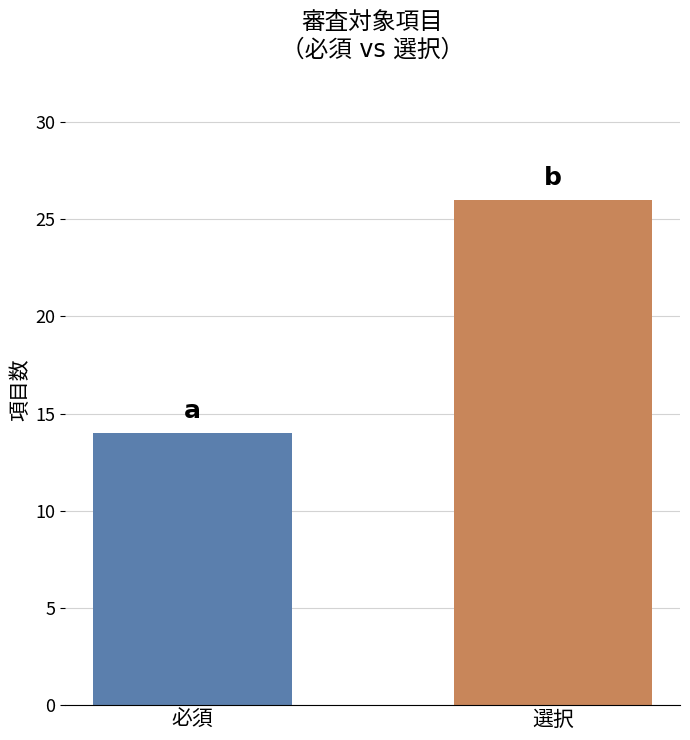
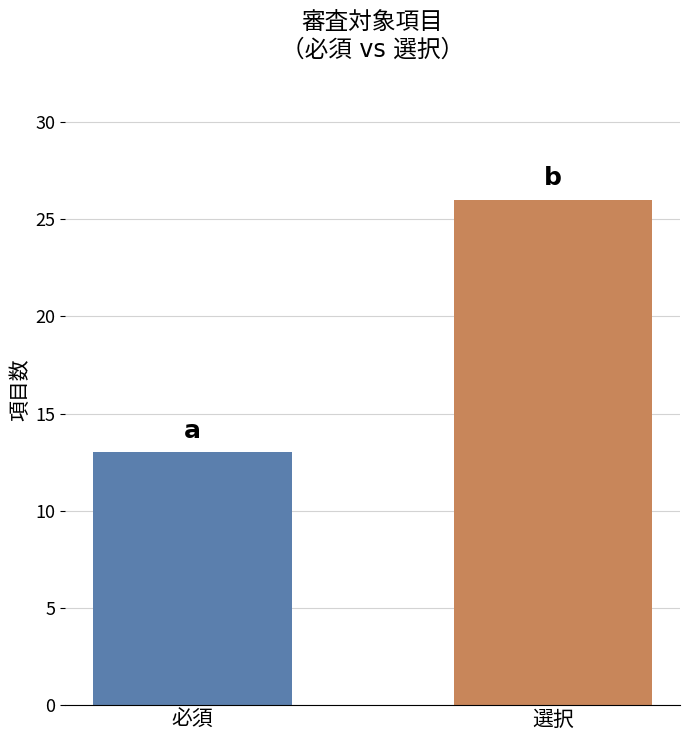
必須: 14 -> 13
